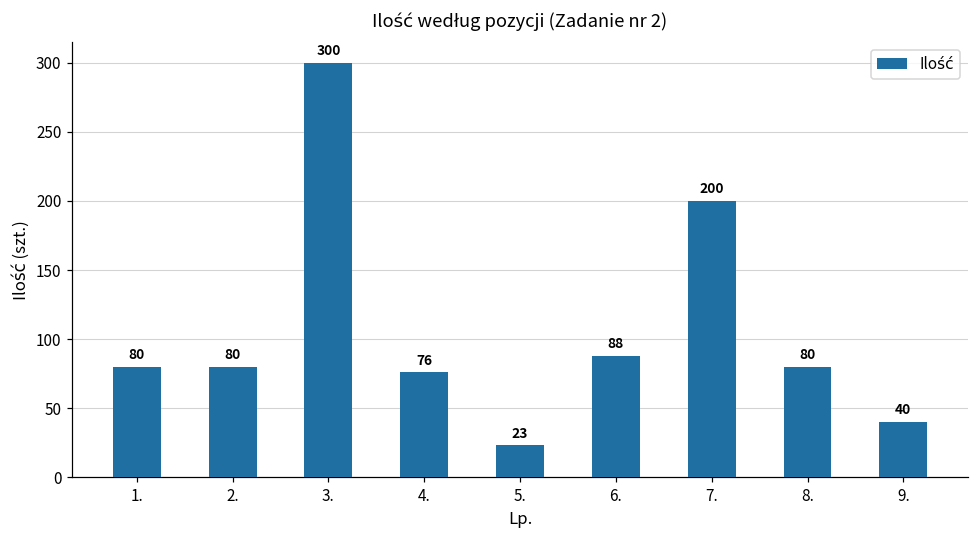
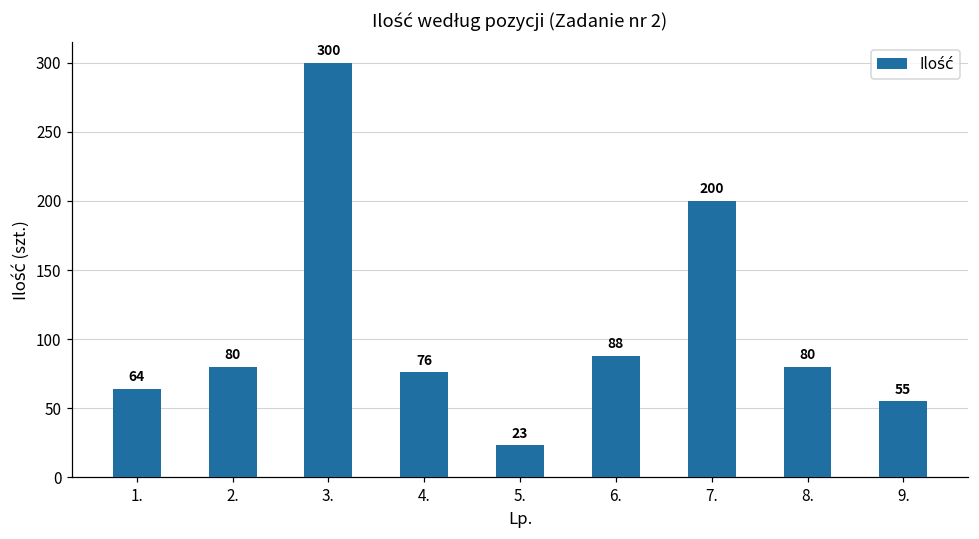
1.: 80 -> 64
9.: 40 -> 55
